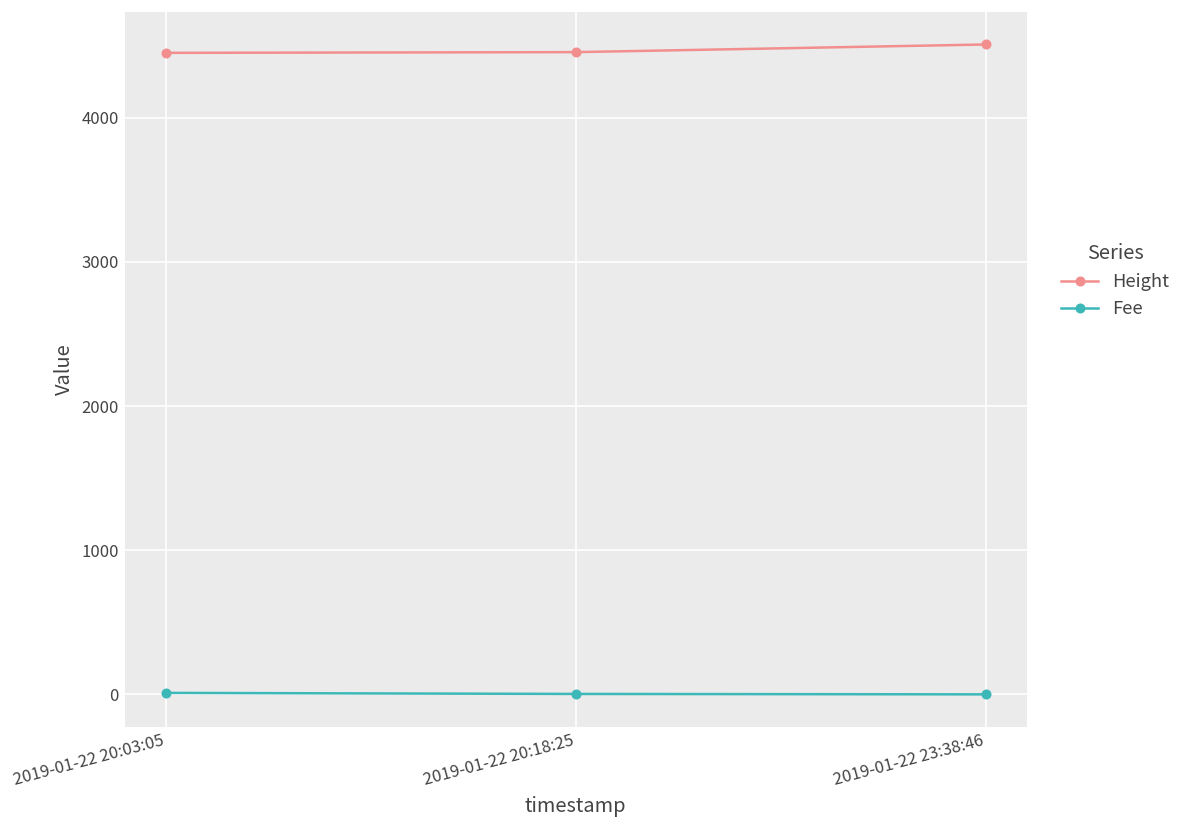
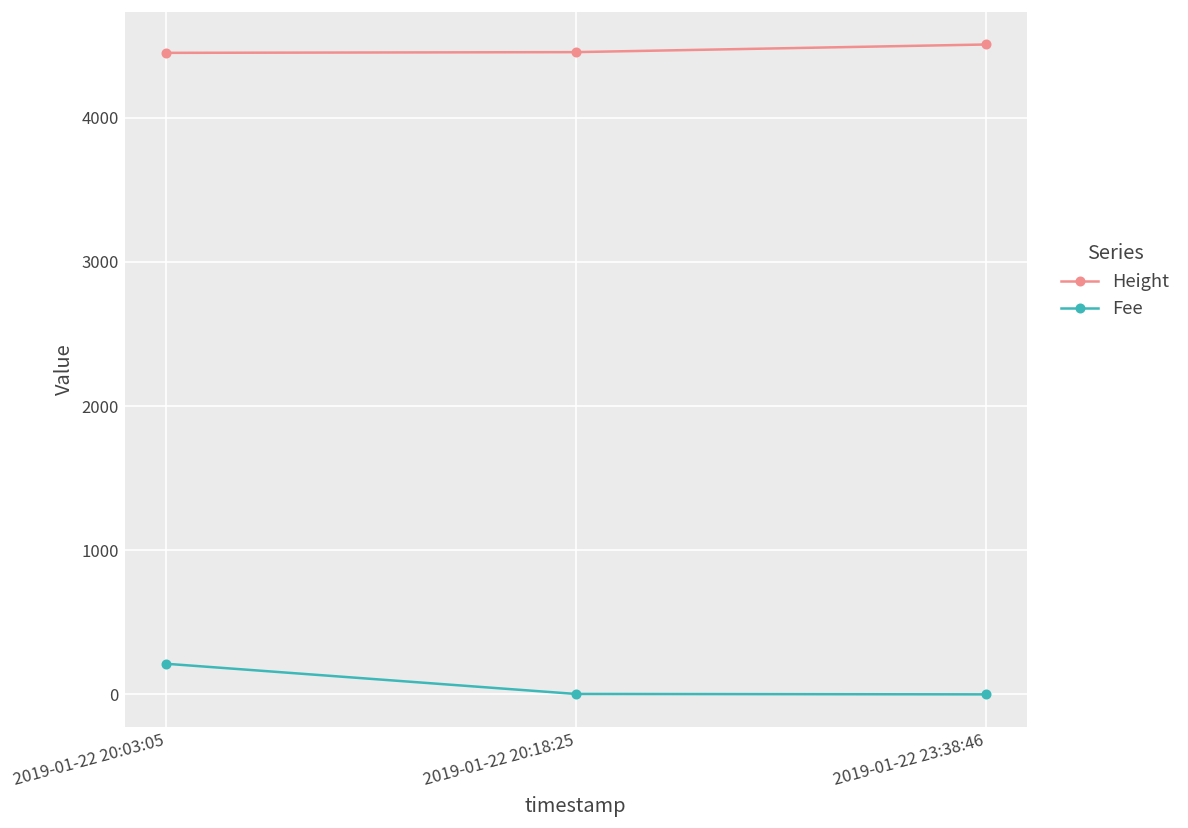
Fee, 2019-01-22 20:03:05: 10 -> 210
